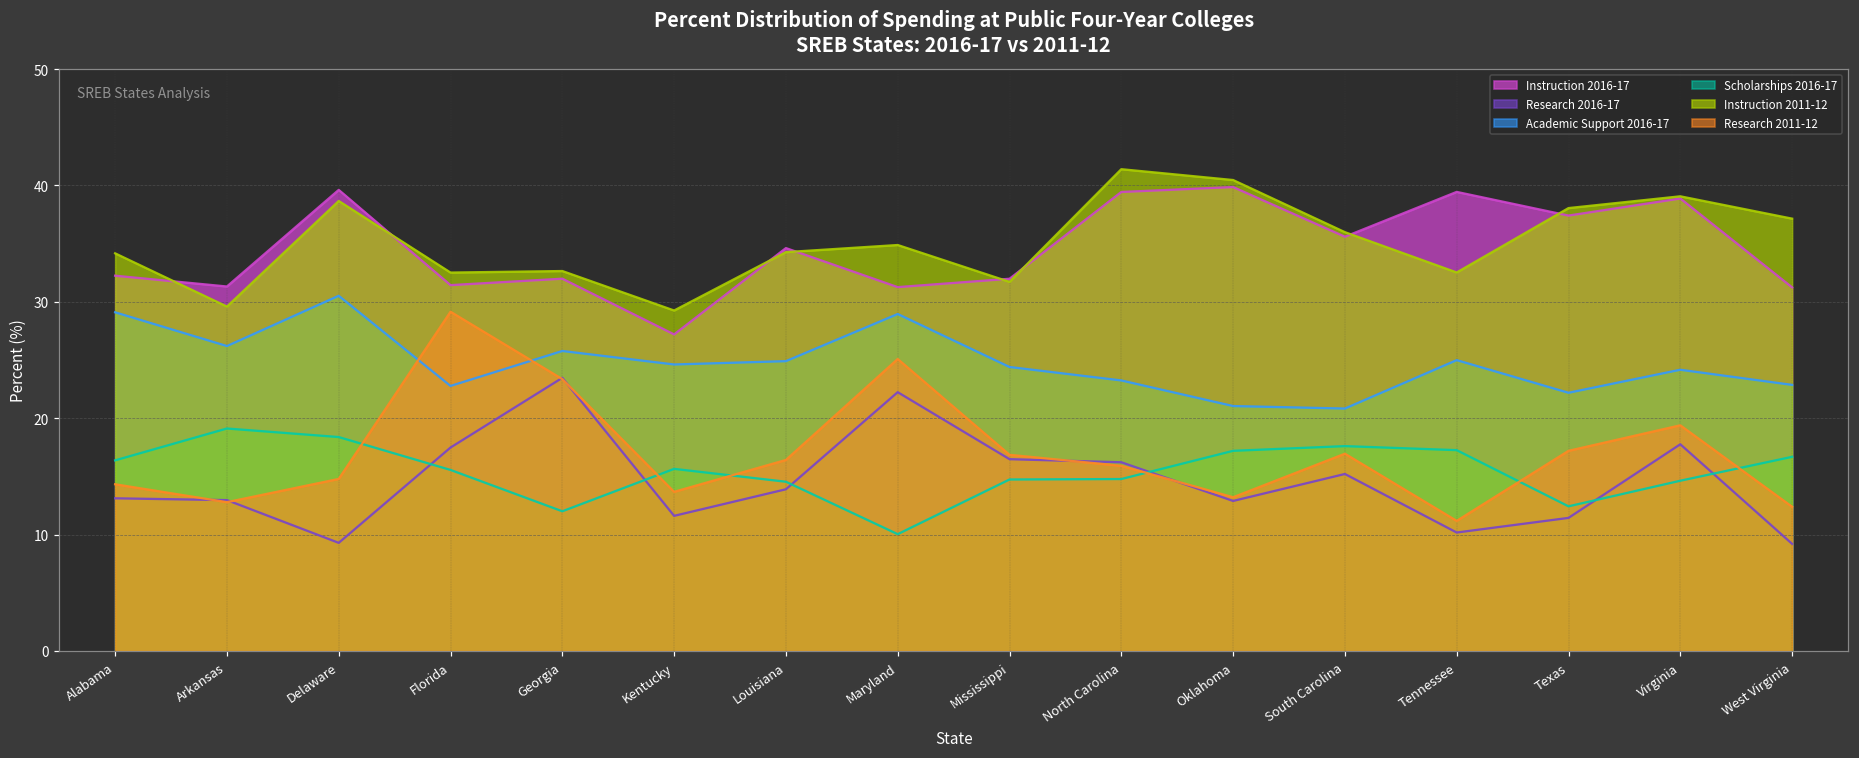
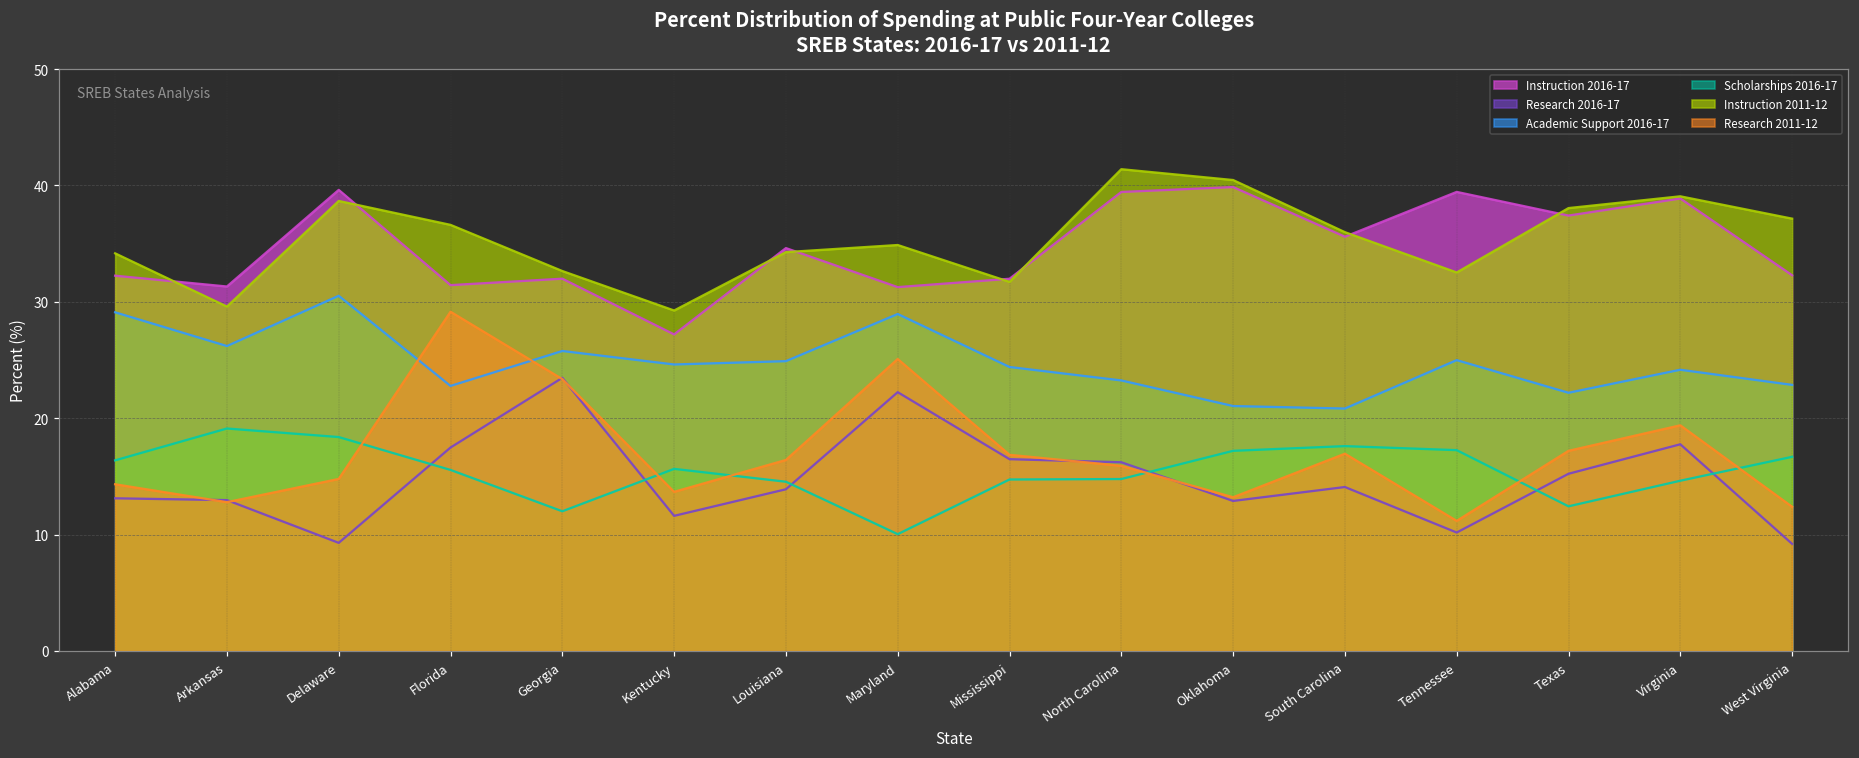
Instruction 2011-12, Florida: 32.5 -> 36.6
Research 2016-17, South Carolina: 15.2 -> 14.1
Research 2016-17, Texas: 11.4 -> 15.2
Instruction 2016-17, West Virginia: 31.2 -> 32.3
